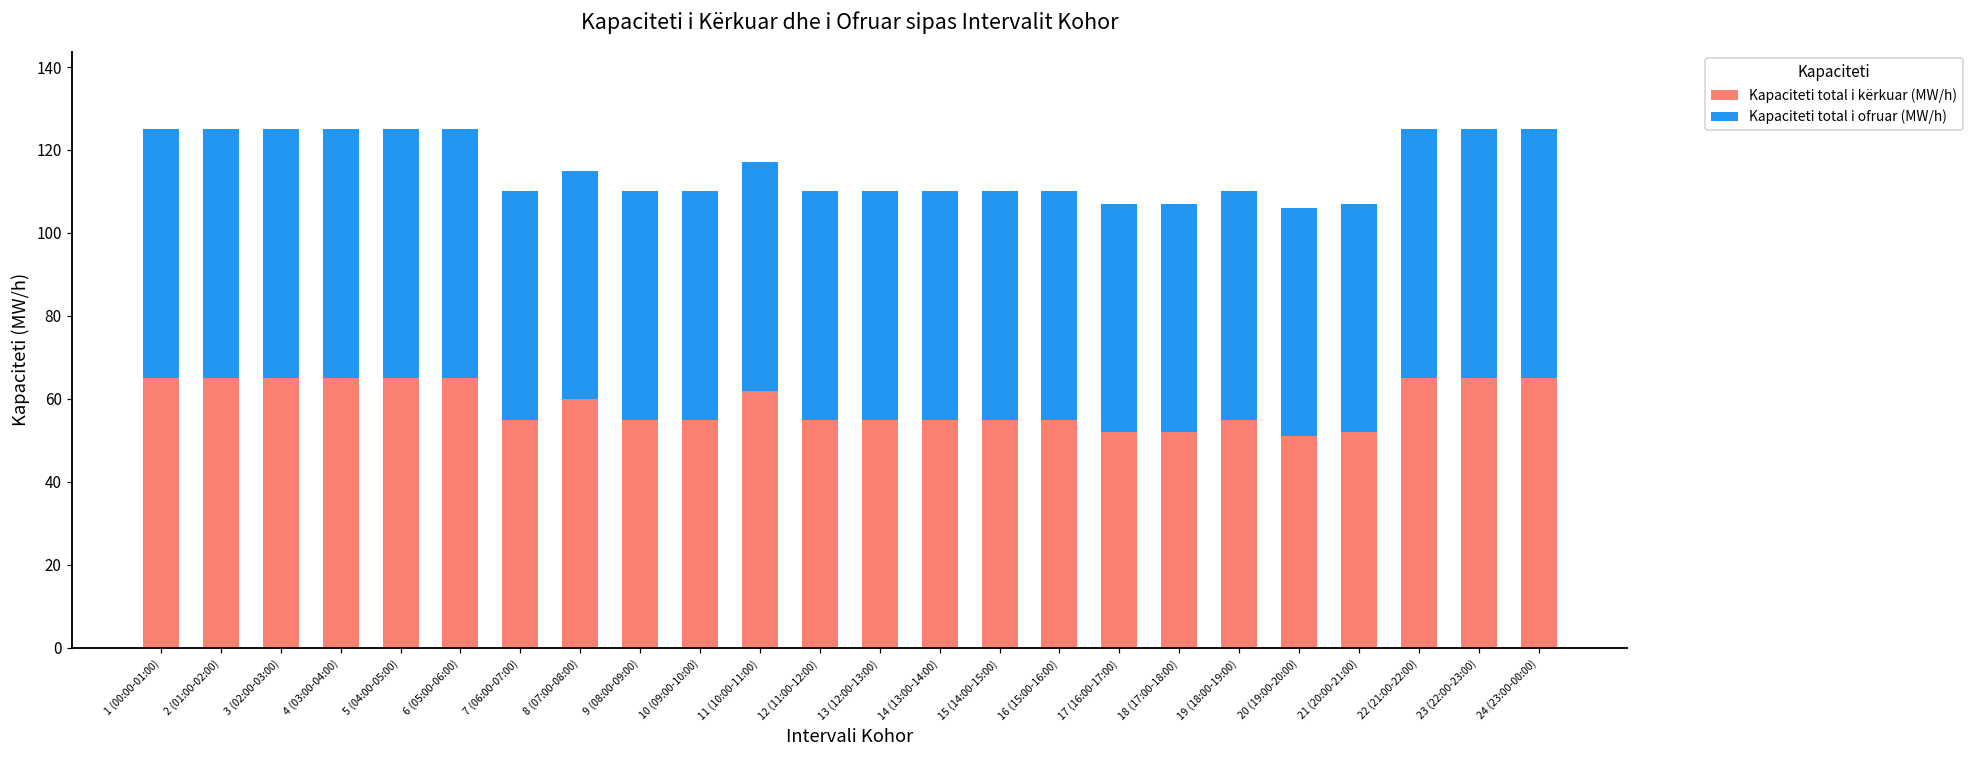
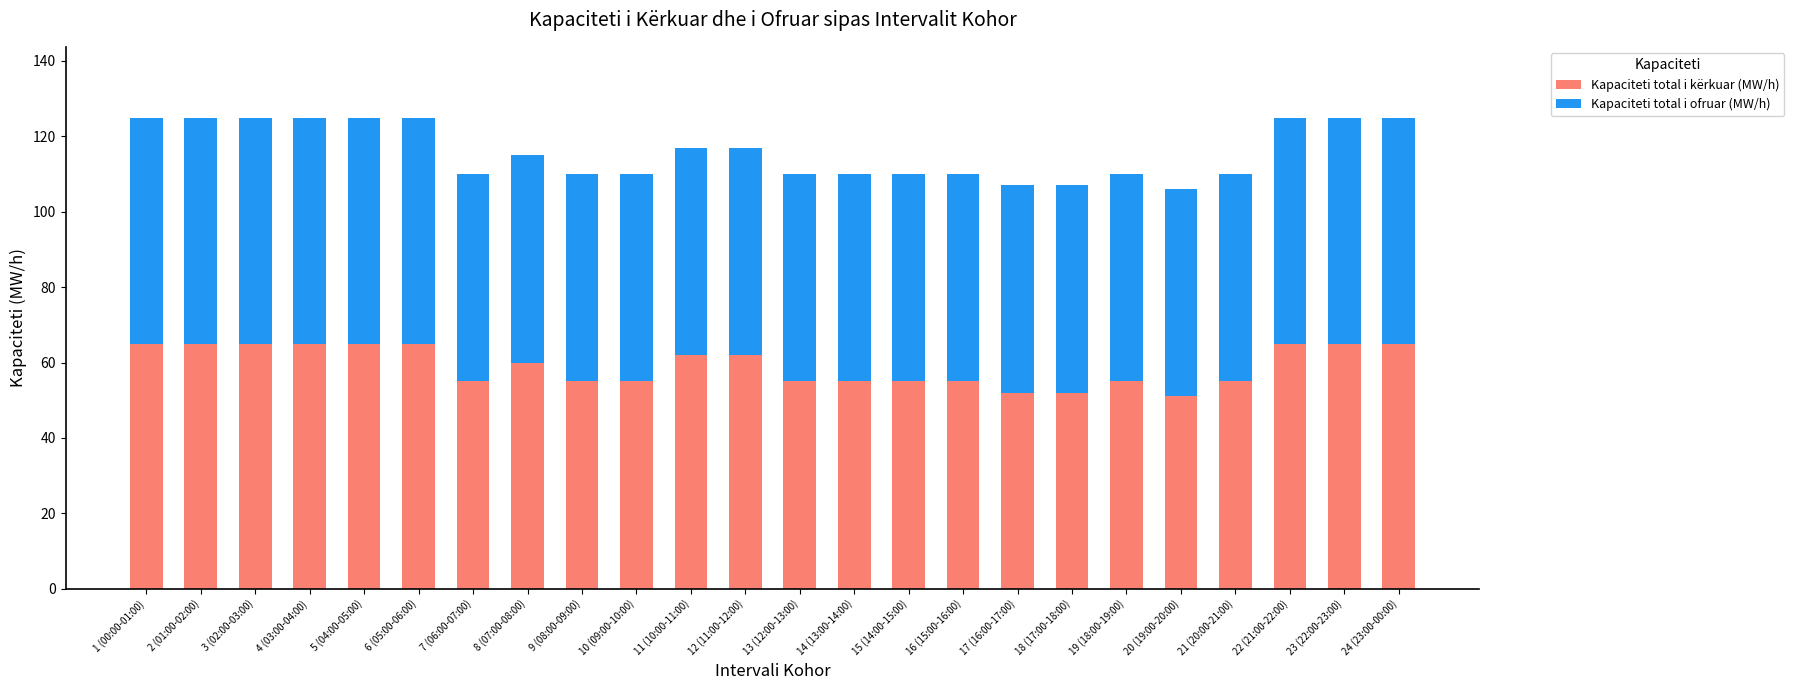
Kapaciteti total i kërkuar (MW/h), 12 (11:00-12:00): 55 -> 62
Kapaciteti total i kërkuar (MW/h), 21 (20:00-21:00): 52 -> 55
